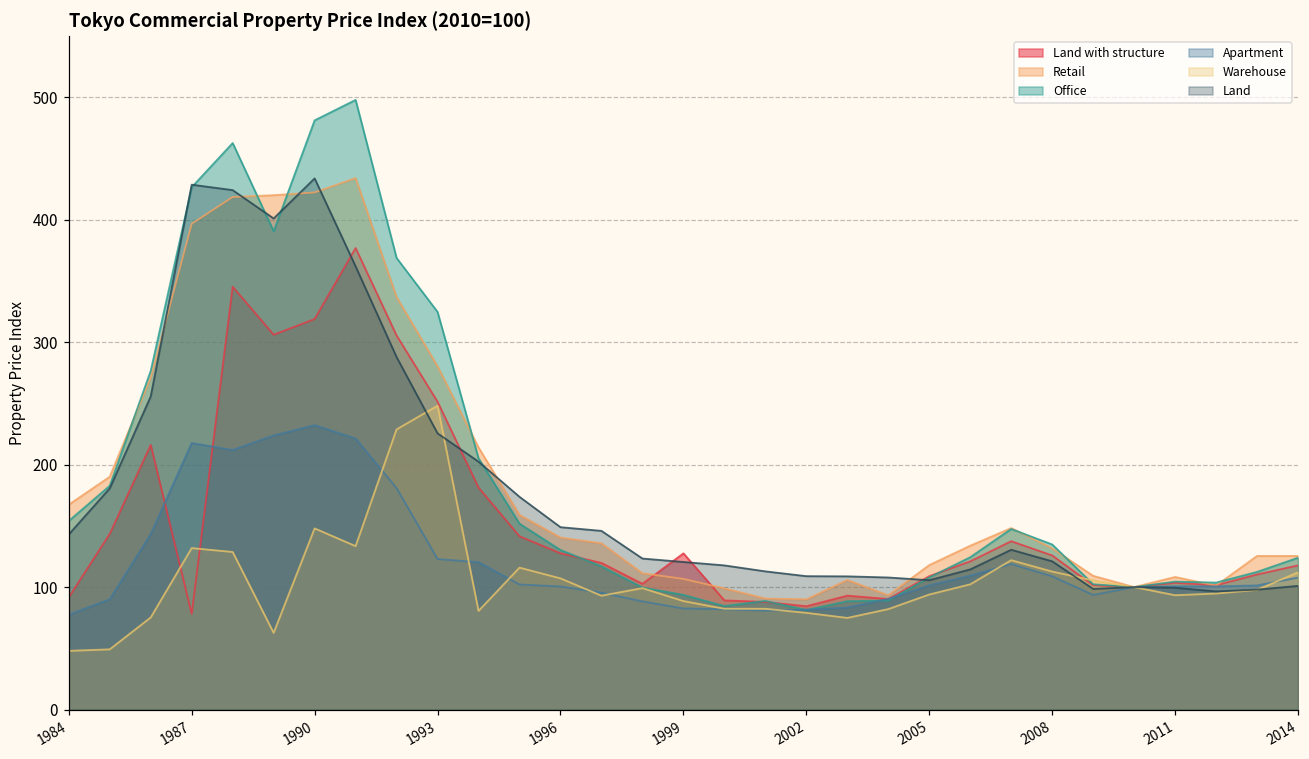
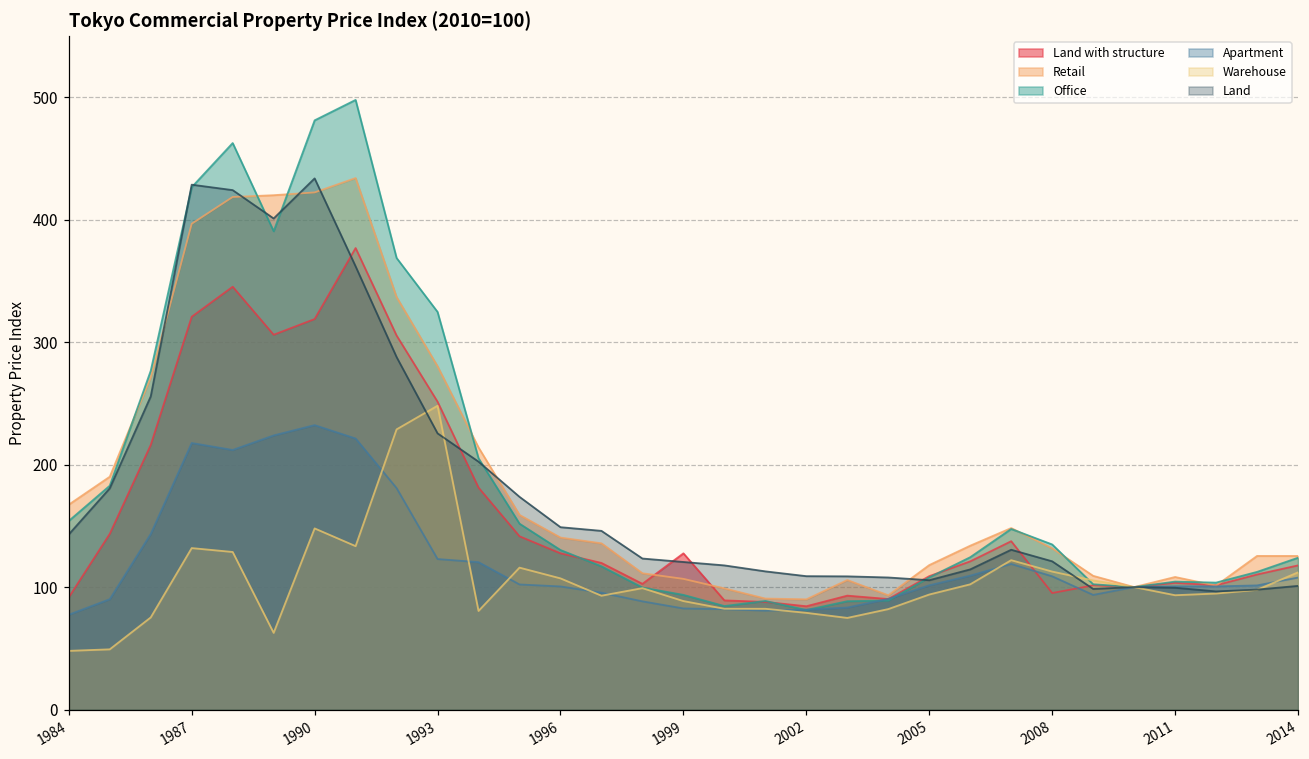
Land with structure, 1987: 78 -> 321
Land with structure, 2008: 126 -> 95
